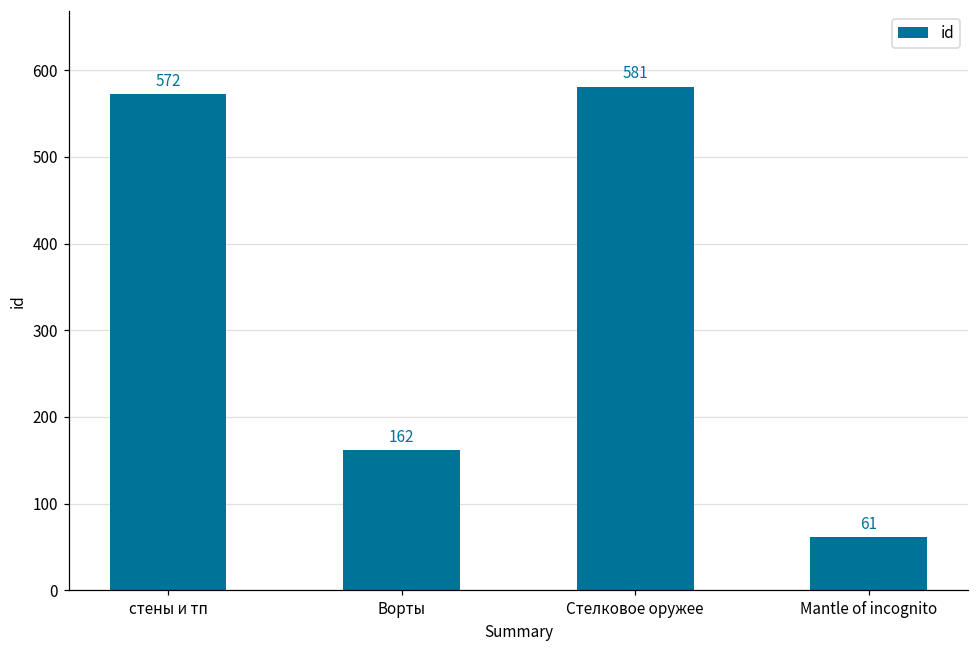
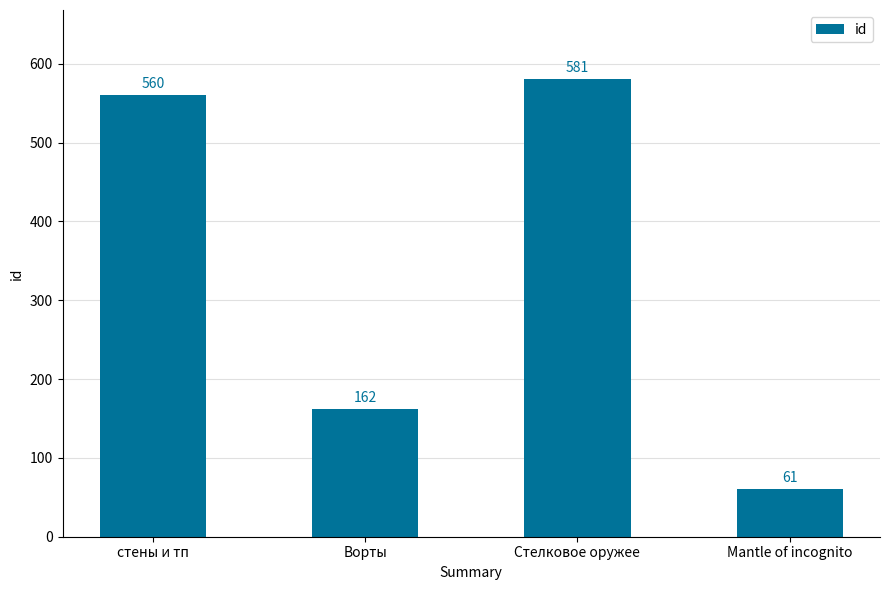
стены и тп: 572 -> 560
